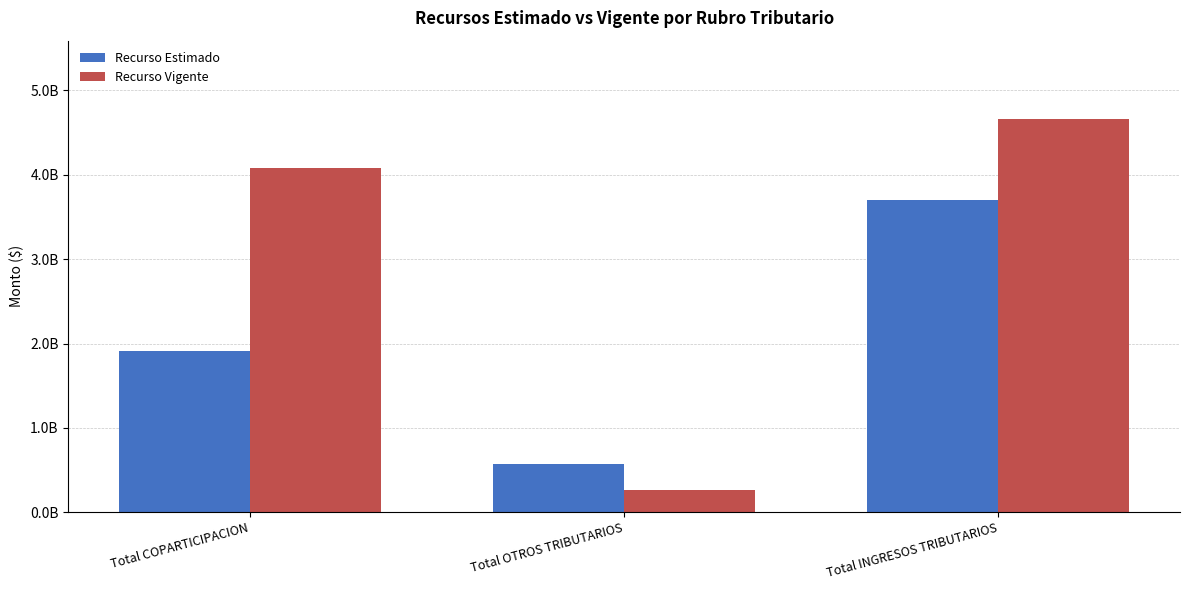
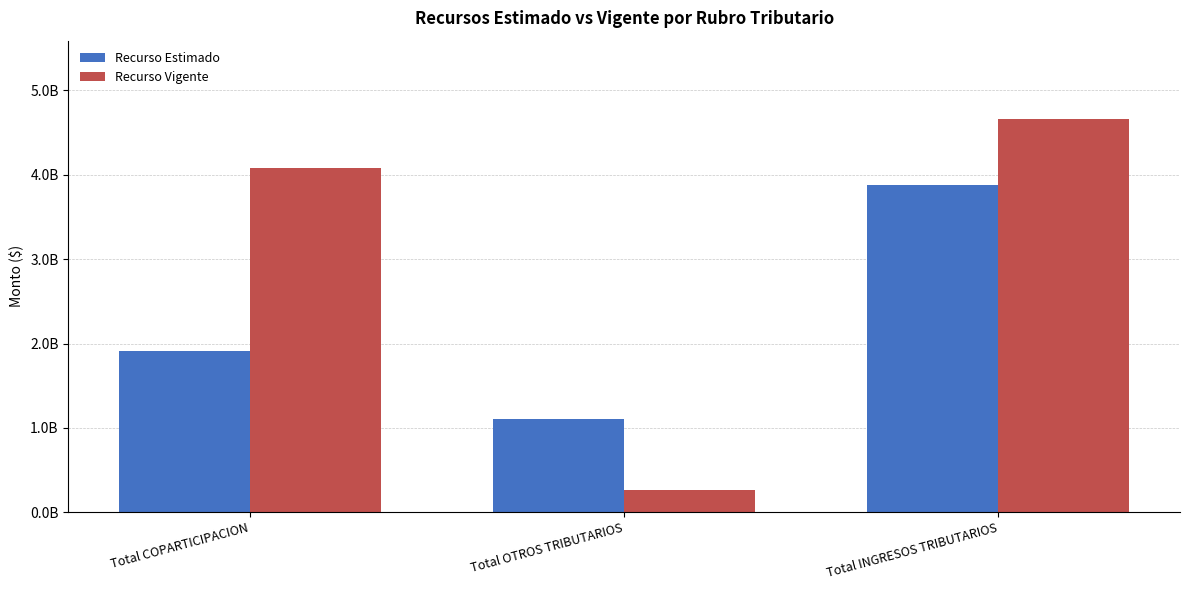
Recurso Estimado, Total OTROS TRIBUTARIOS: 600000000 -> 1100000000
Recurso Estimado, Total INGRESOS TRIBUTARIOS: 3700000000 -> 3900000000
